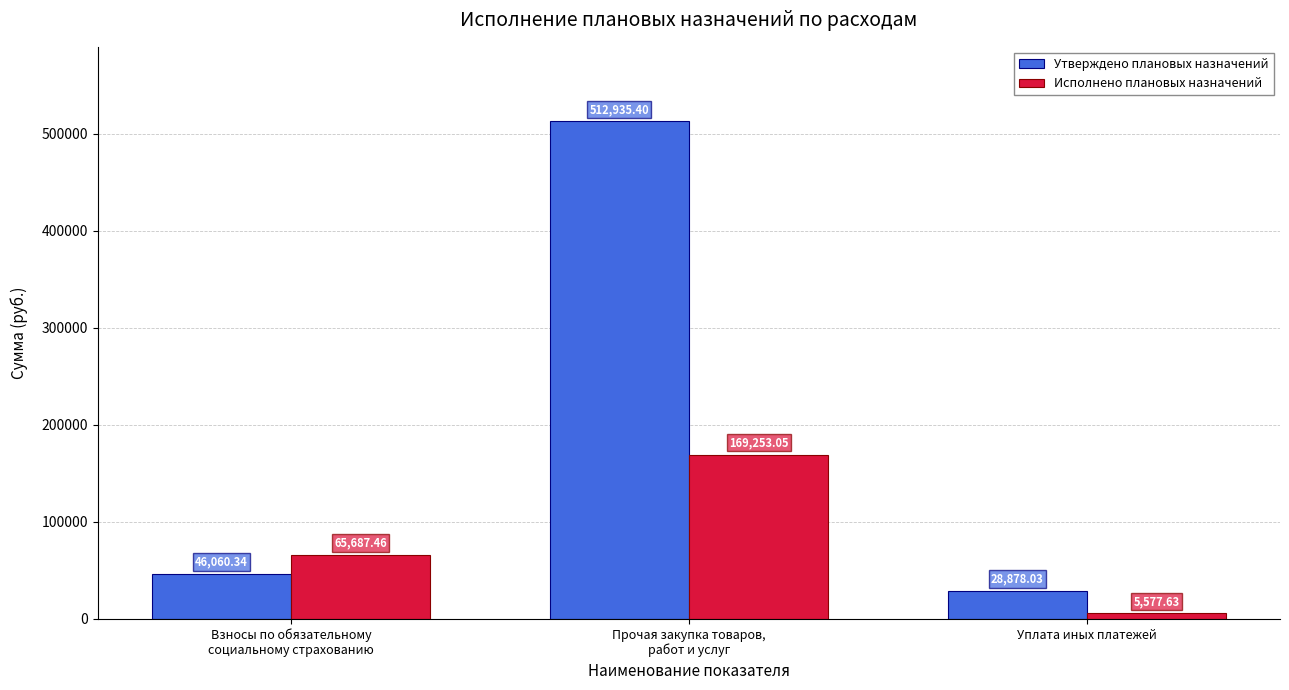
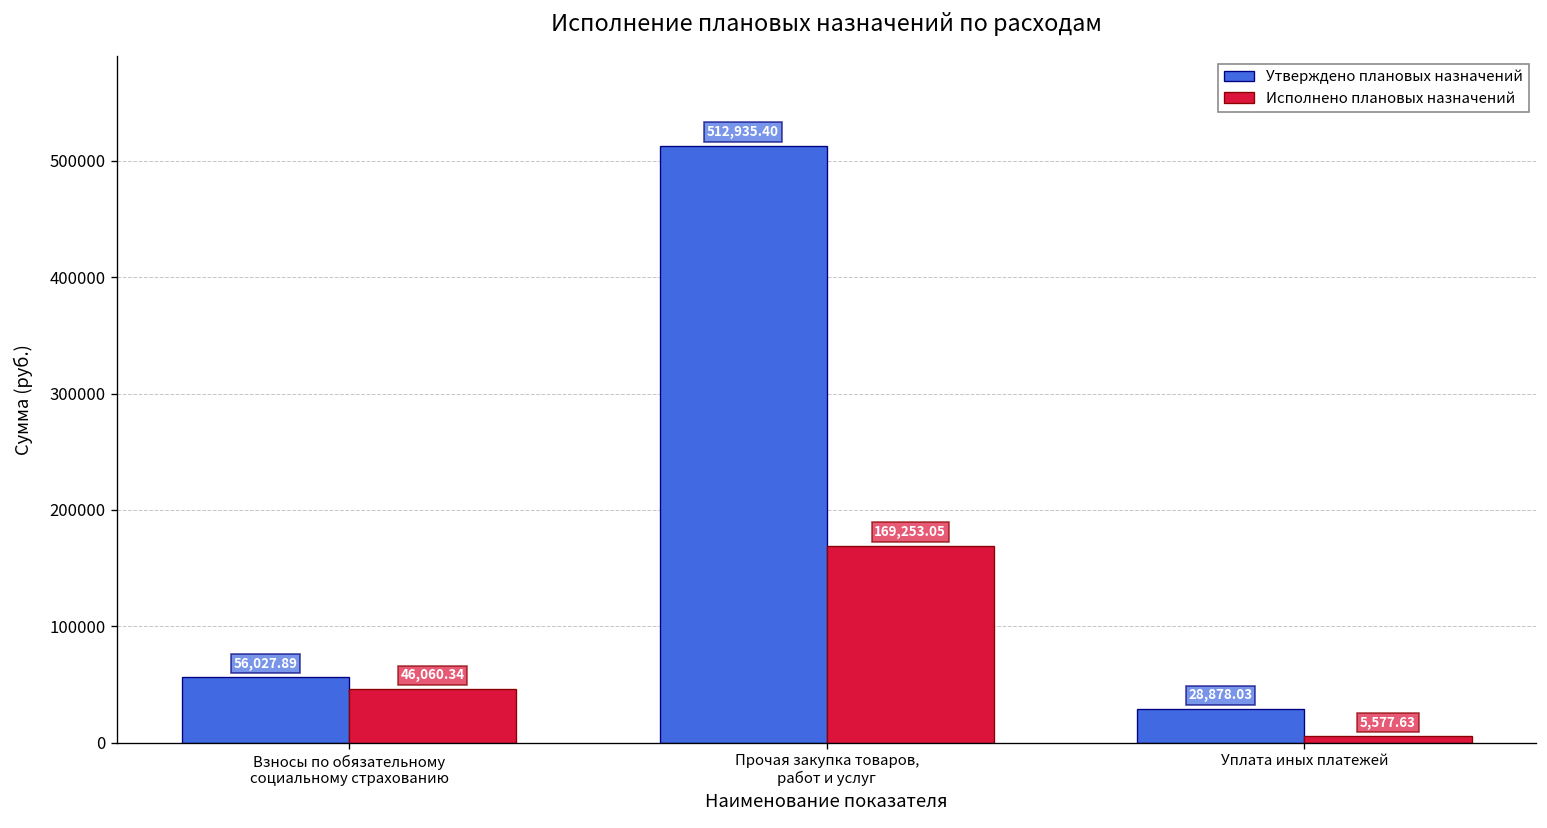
Утверждено плановых назначений, Взносы по обязательному социальному страхованию: 46,060.34 -> 56,027.89
Исполнено плановых назначений, Взносы по обязательному социальному страхованию: 65,687.46 -> 46,060.34
